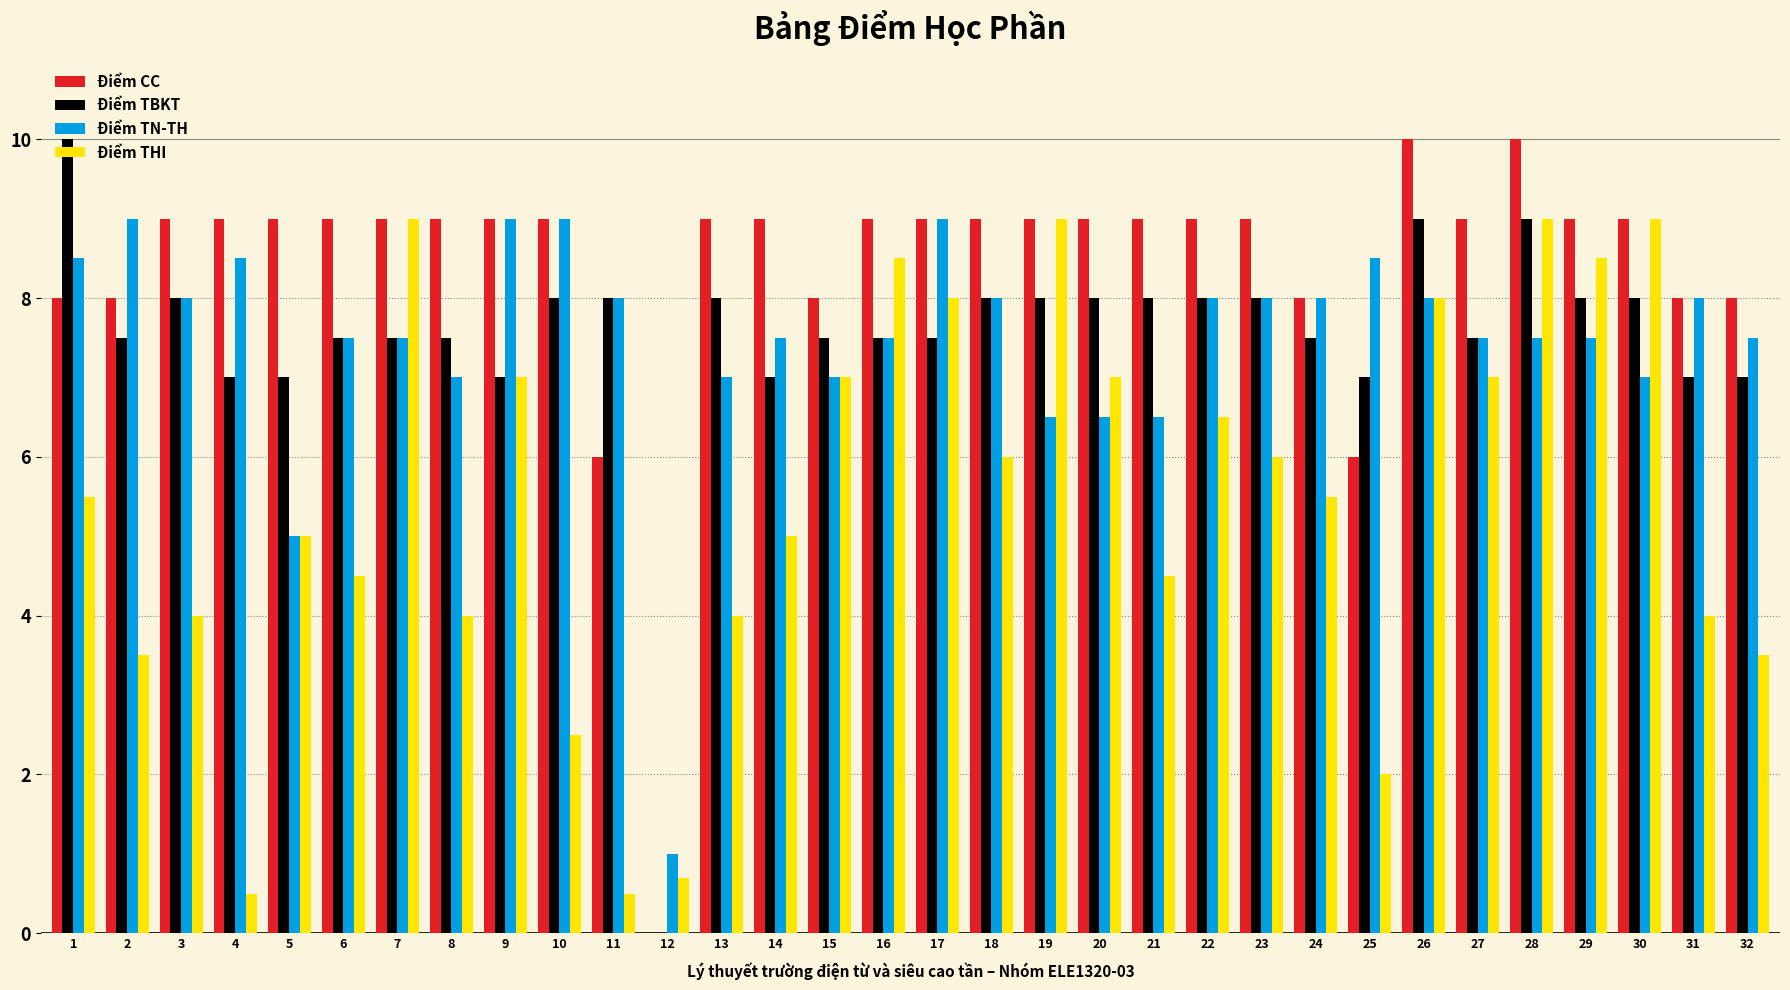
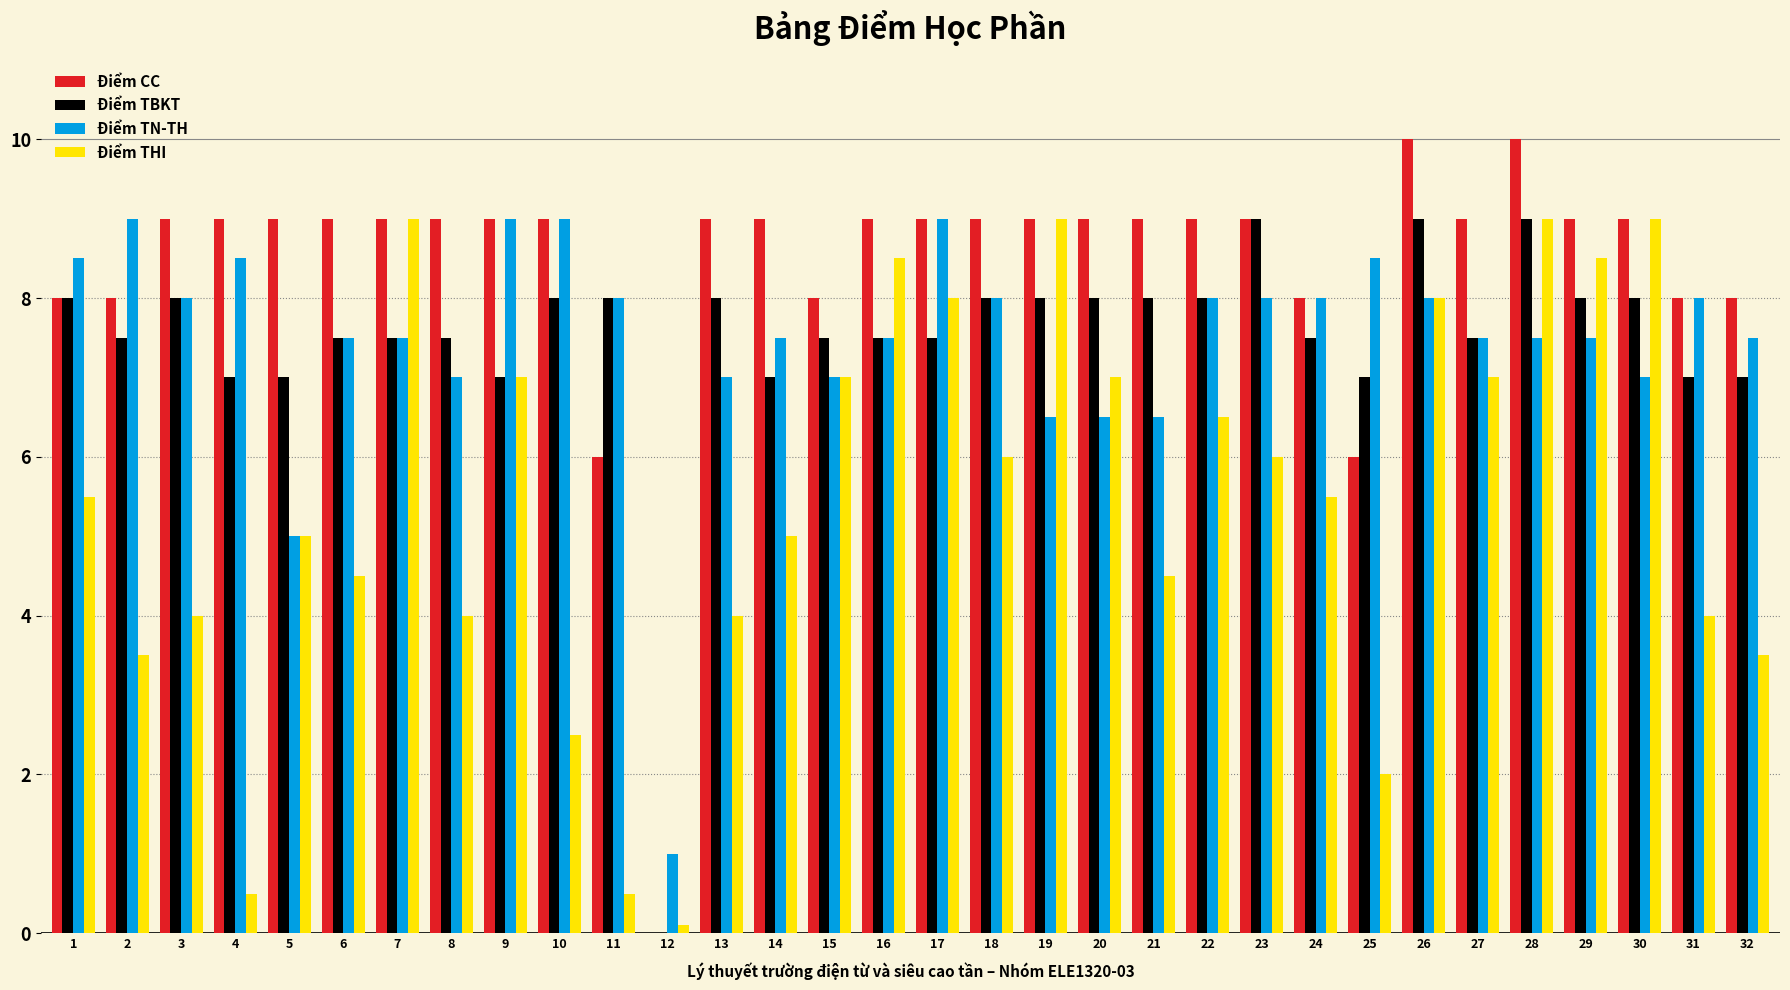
Điểm TBKT, 1: 10 -> 8
Điểm THI, 12: 0.7 -> 0.1
Điểm TBKT, 23: 8 -> 9
